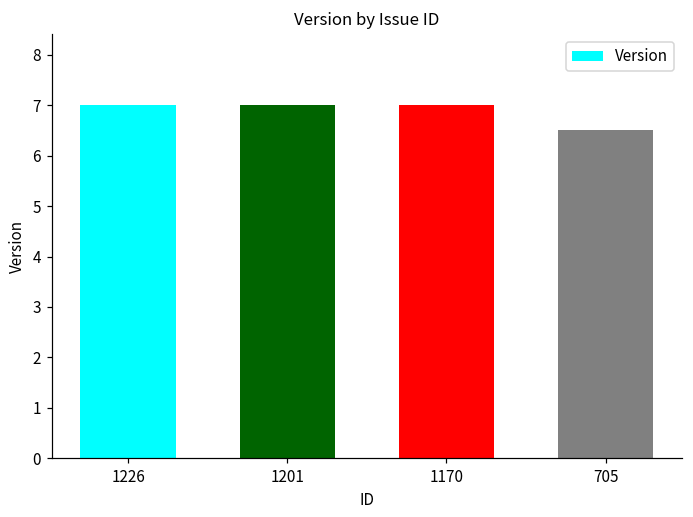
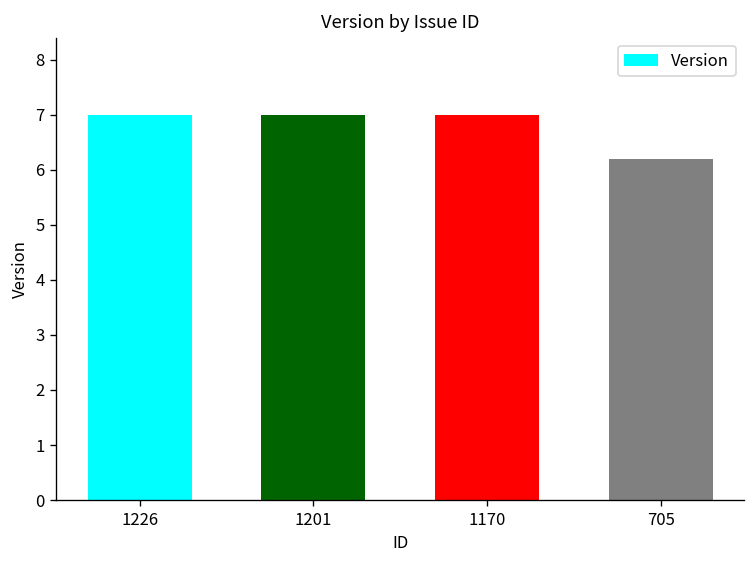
705: 6.5 -> 6.2
